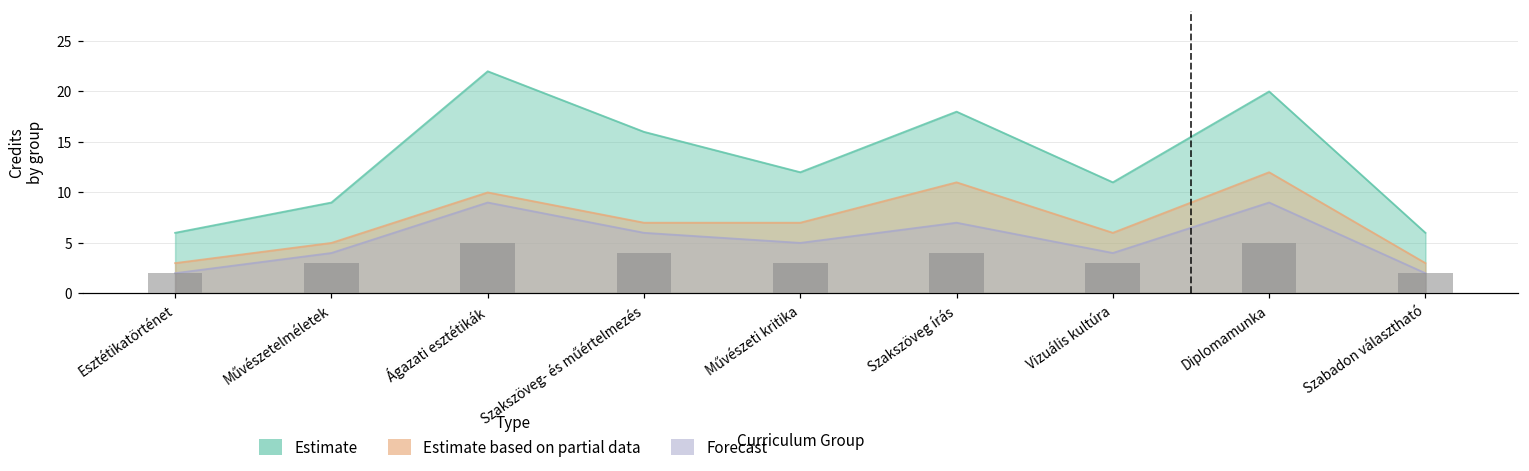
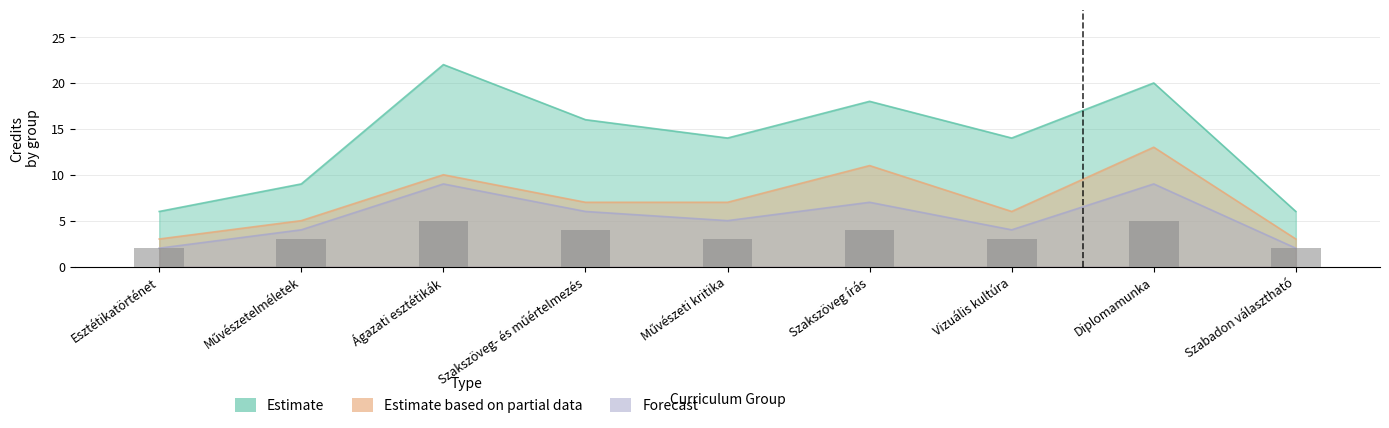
Estimate, Művészeti kritika: 12 -> 14
Estimate, Vizuális kultúra: 11 -> 14
Estimate based on partial data, Diplomamunka: 12 -> 13
